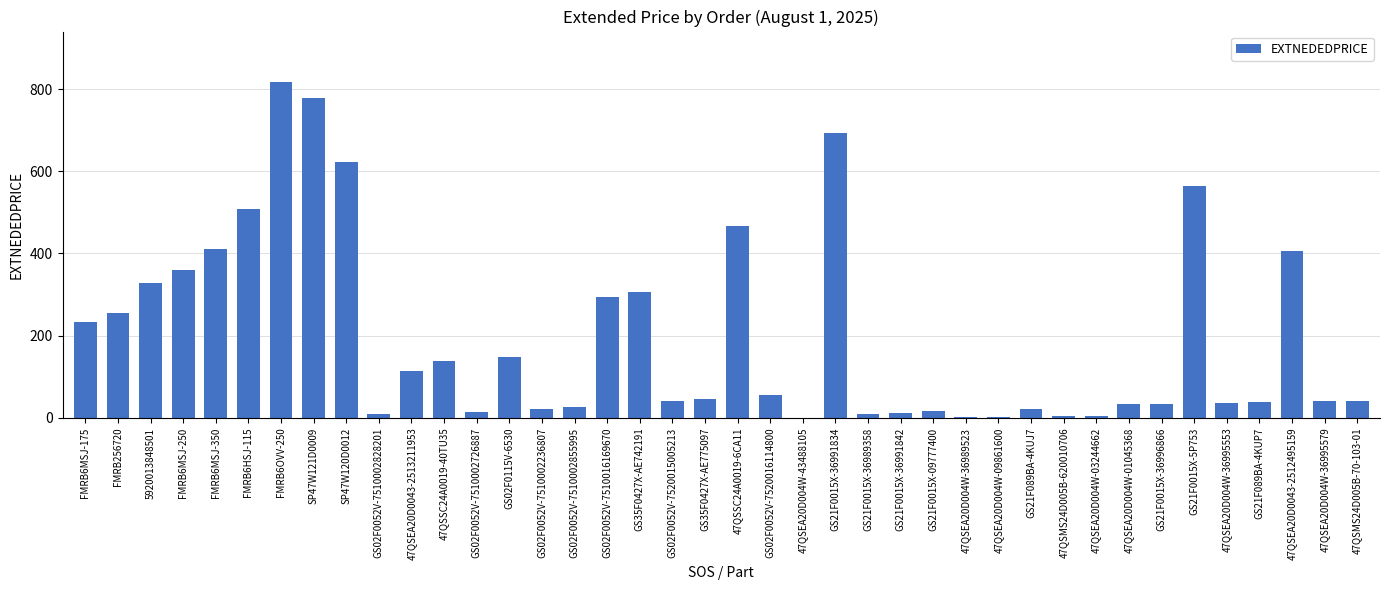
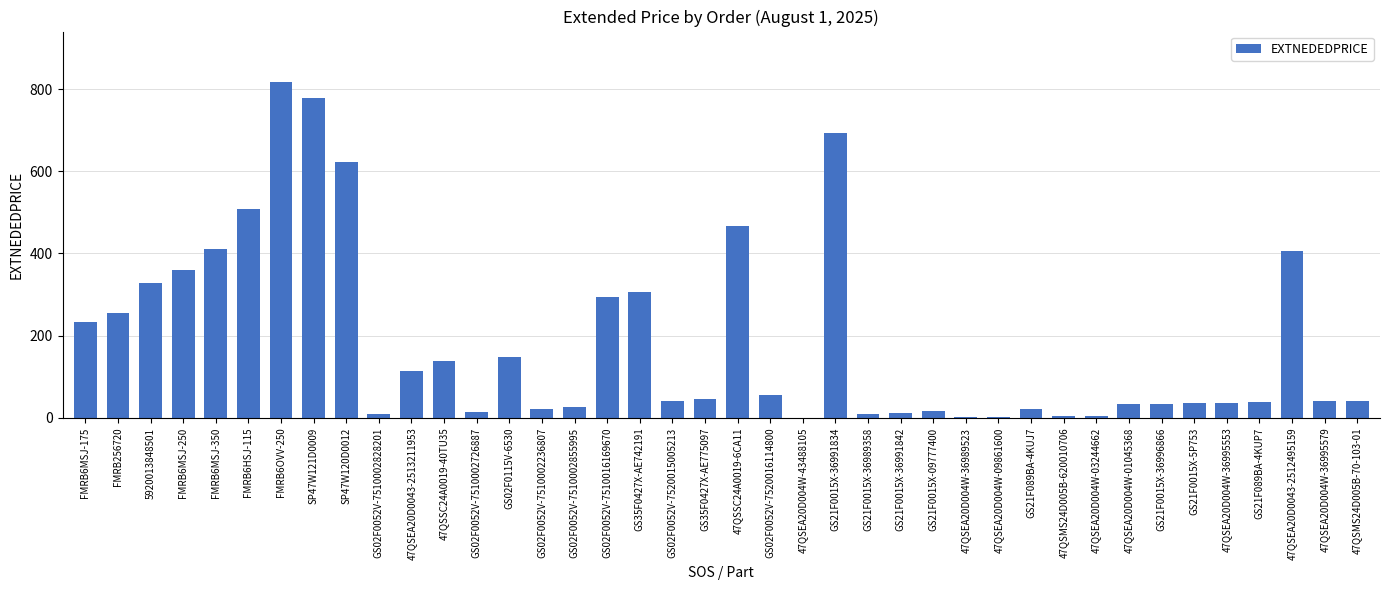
GS21F0015X-5P753: 560 -> 40
